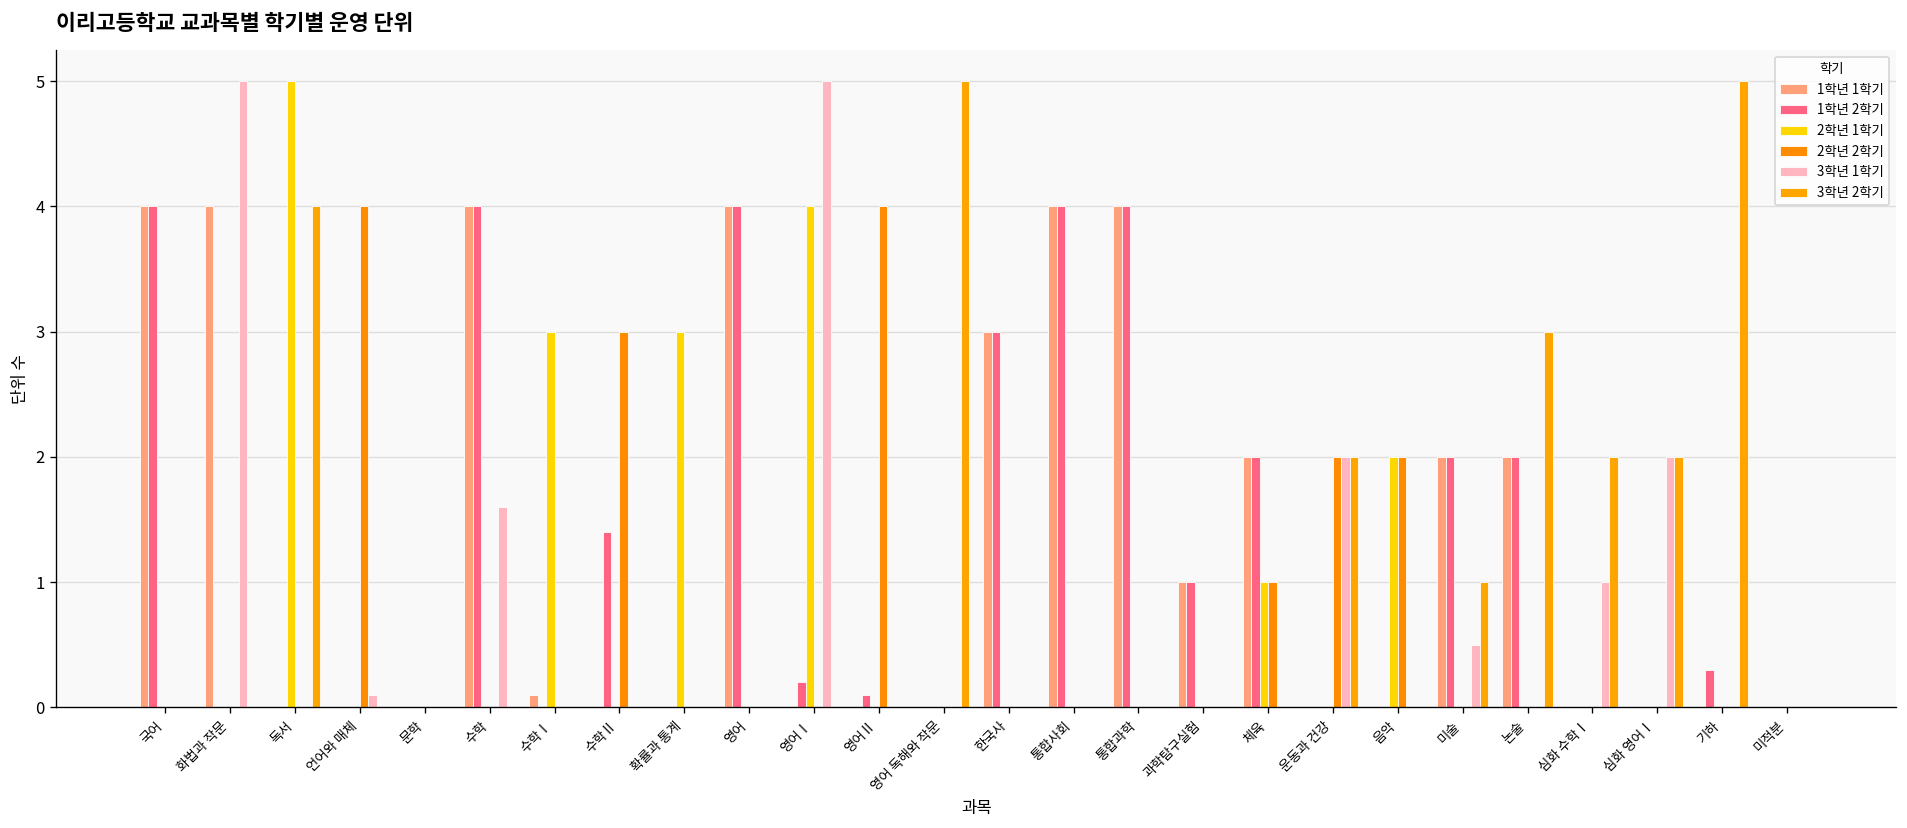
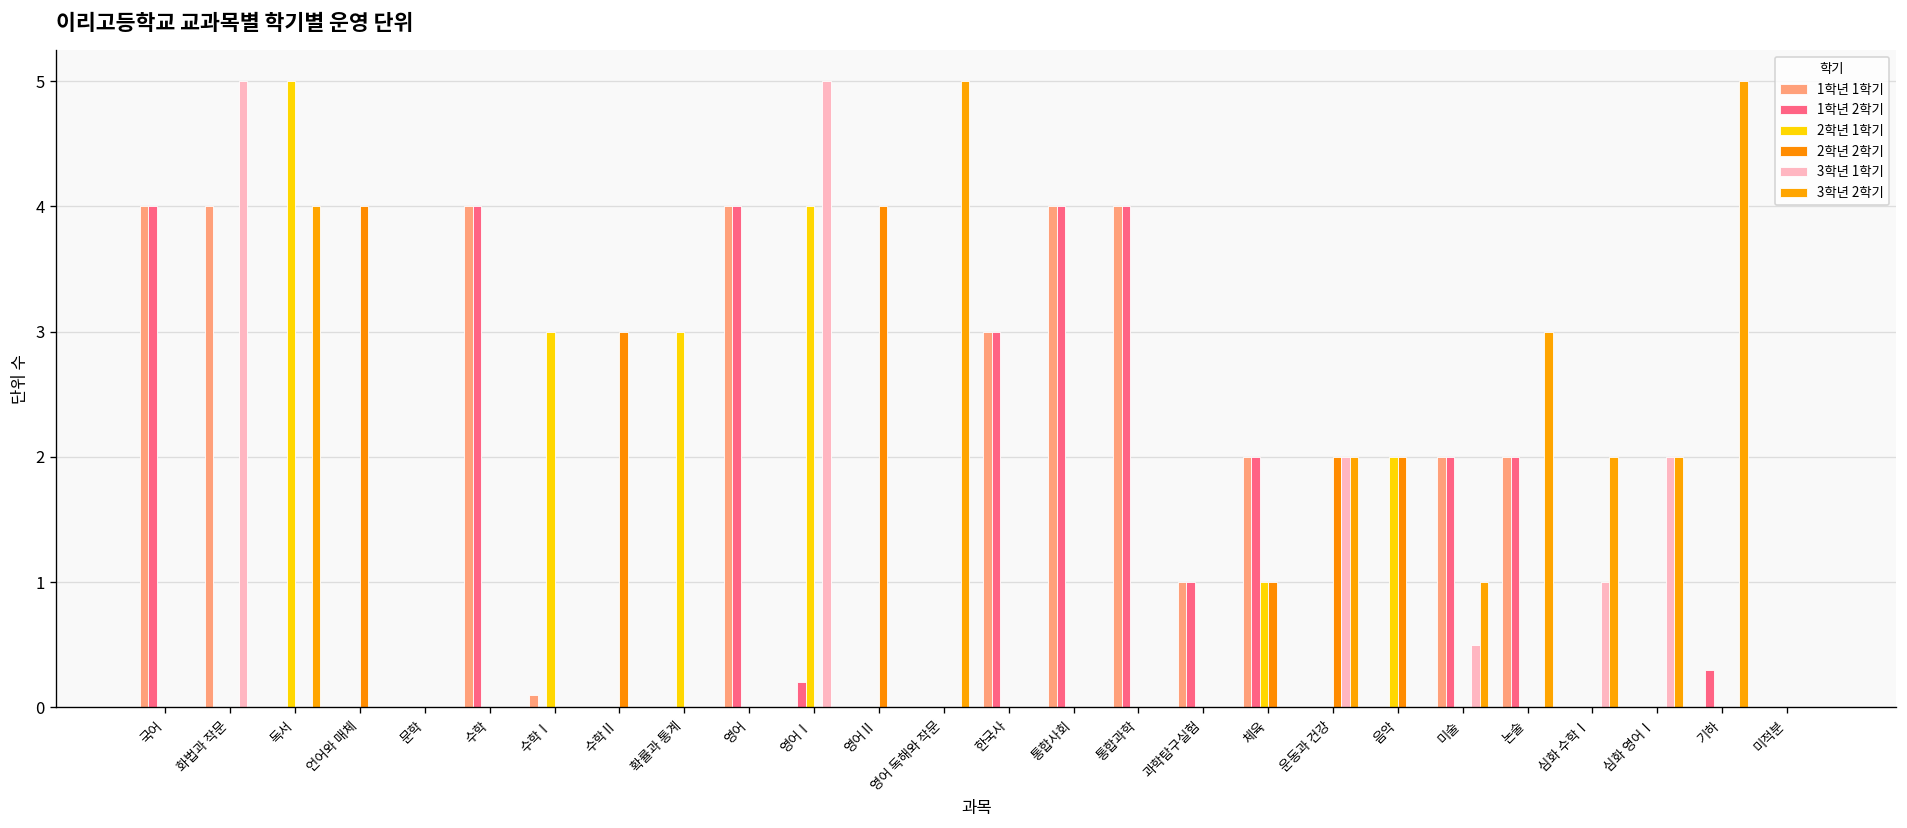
3학년 1학기, 언어와 매체: 0.1 -> 0.0
3학년 1학기, 수학: 1.6 -> 0.0
1학년 2학기, 수학Ⅱ: 1.4 -> 0.0
1학년 2학기, 영어Ⅱ: 0.1 -> 0.0
